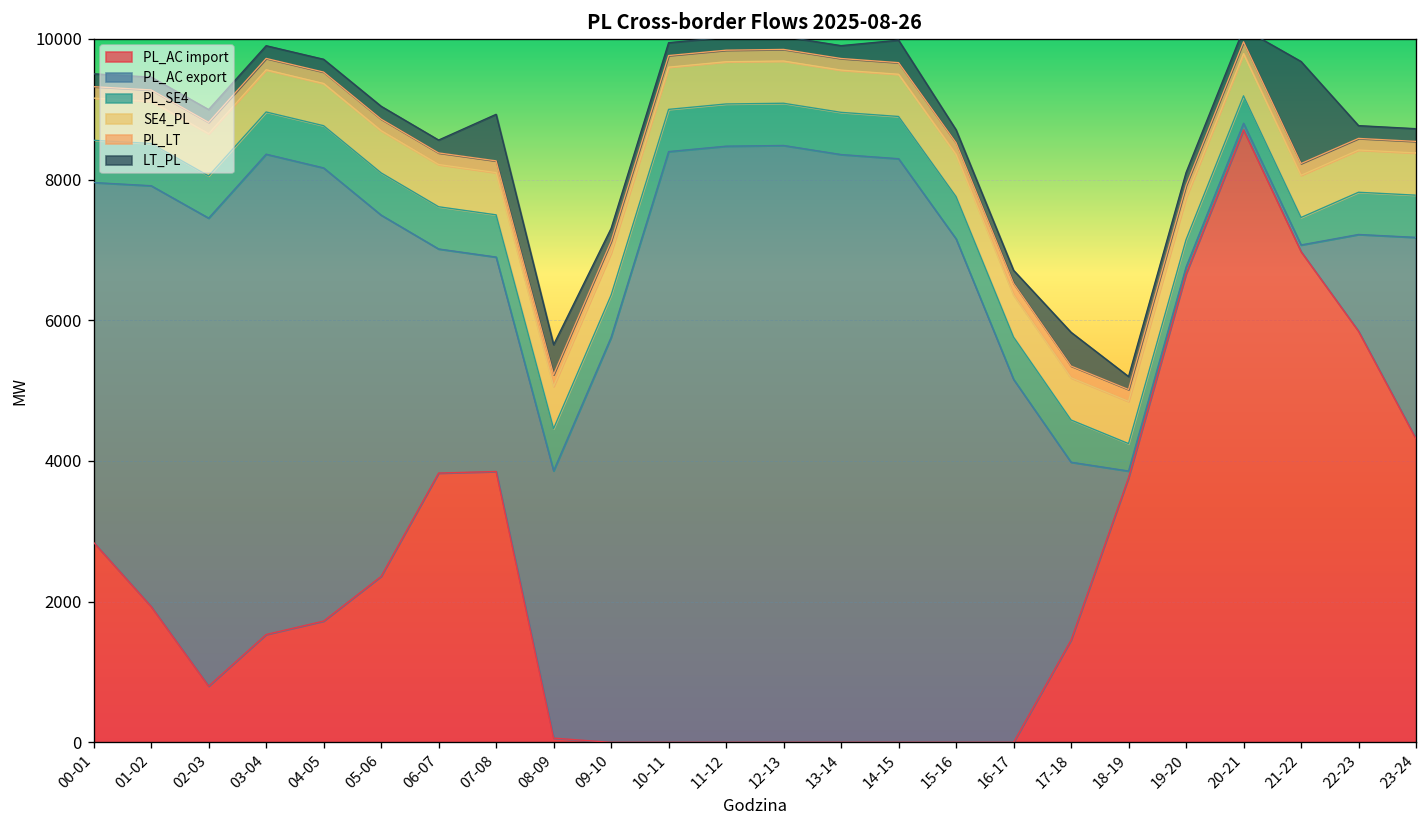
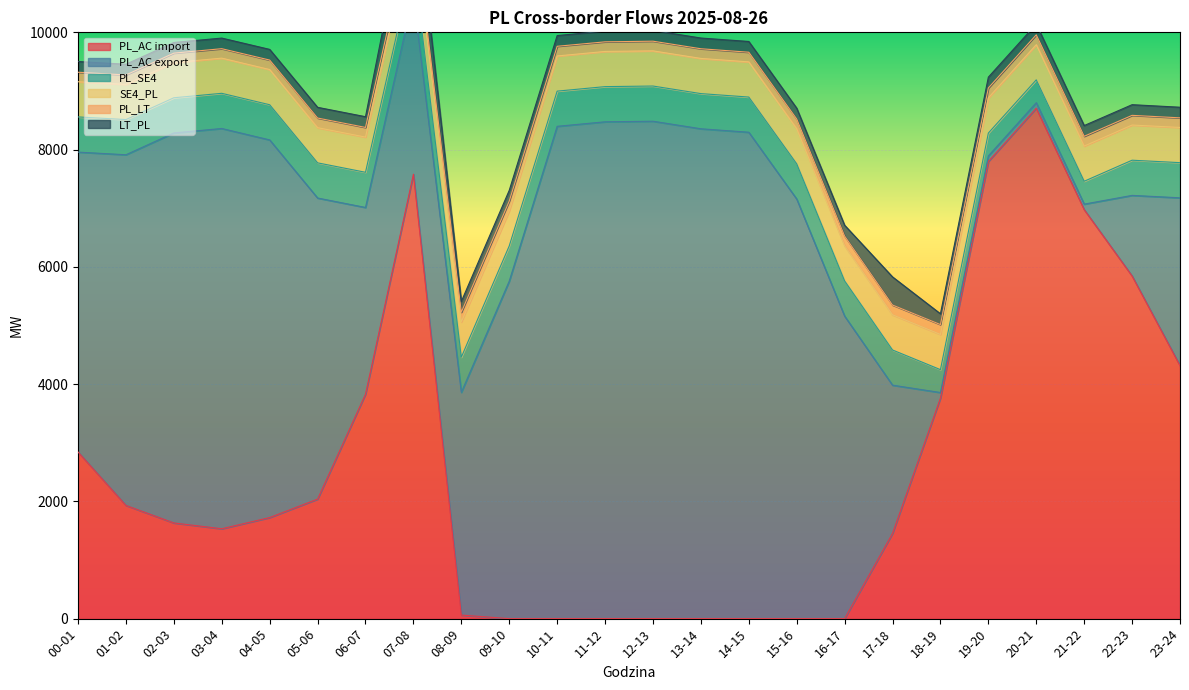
PL_AC import, 02-03: 800 -> 1600
PL_AC import, 05-06: 2400 -> 2000
PL_AC import, 07-08: 3900 -> 7600
LT_PL, 08-09: 400 -> 200
LT_PL, 14-15: 300 -> 200
PL_AC import, 19-20: 6700 -> 7800
LT_PL, 21-22: 1500 -> 200
